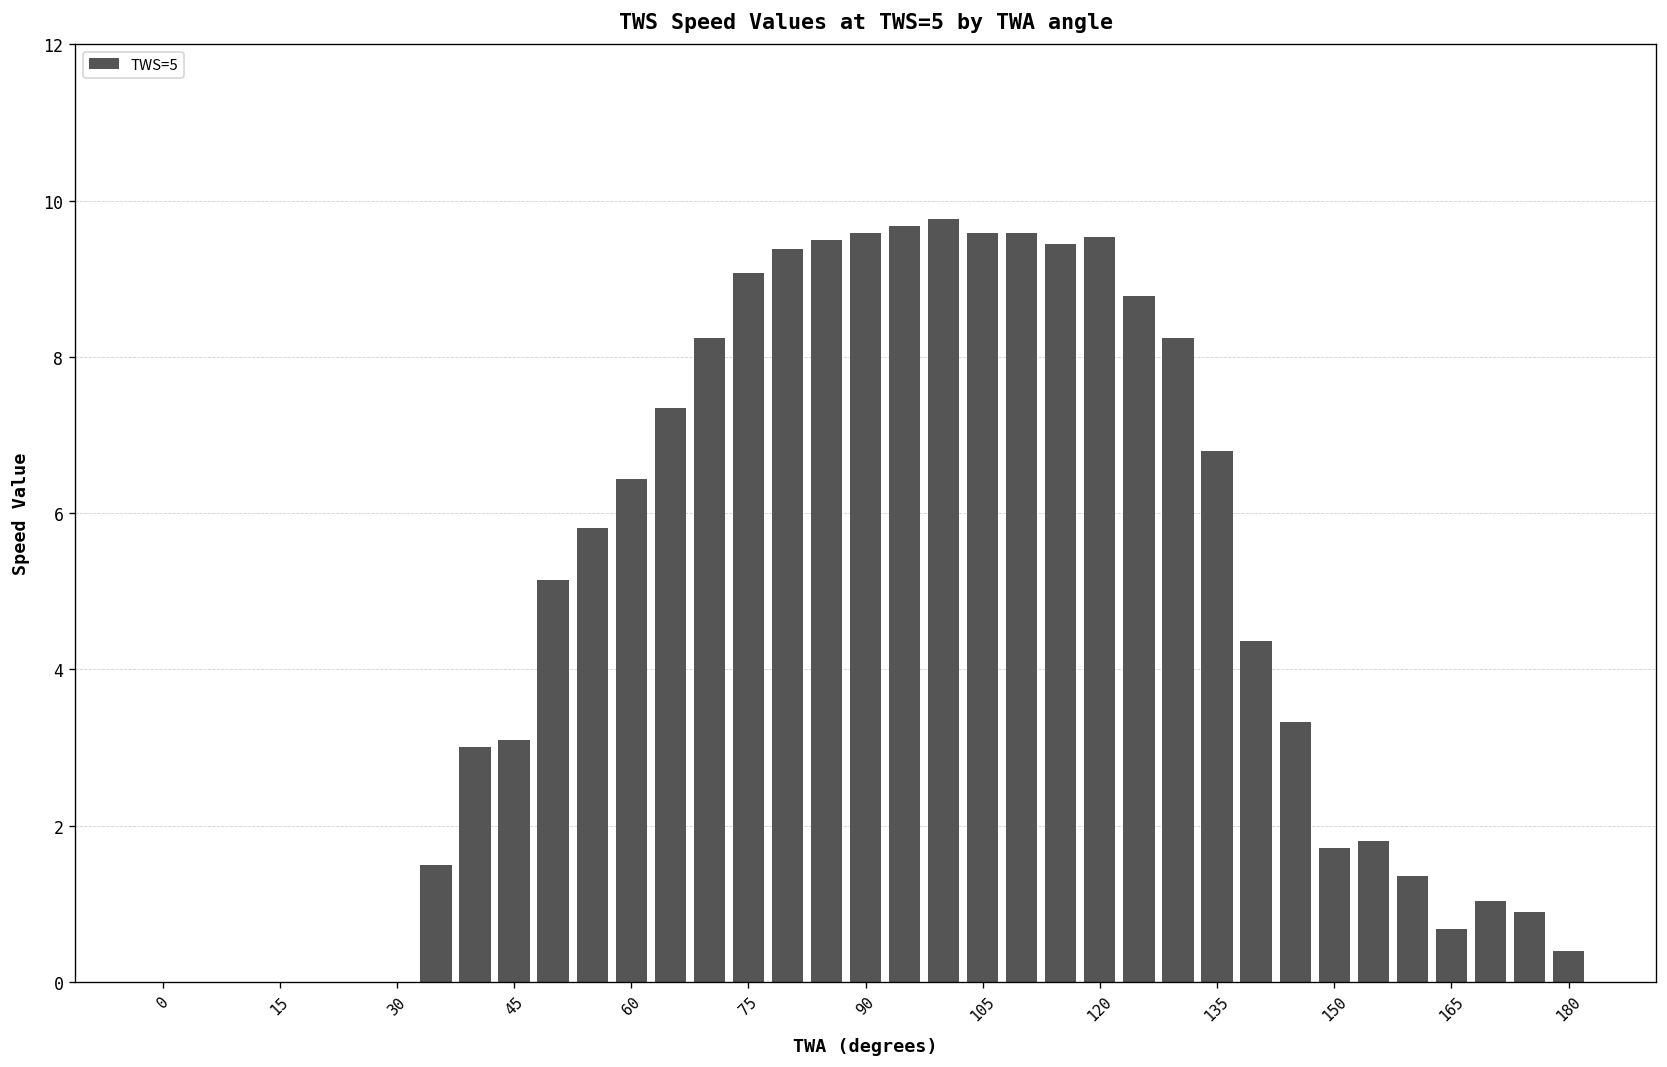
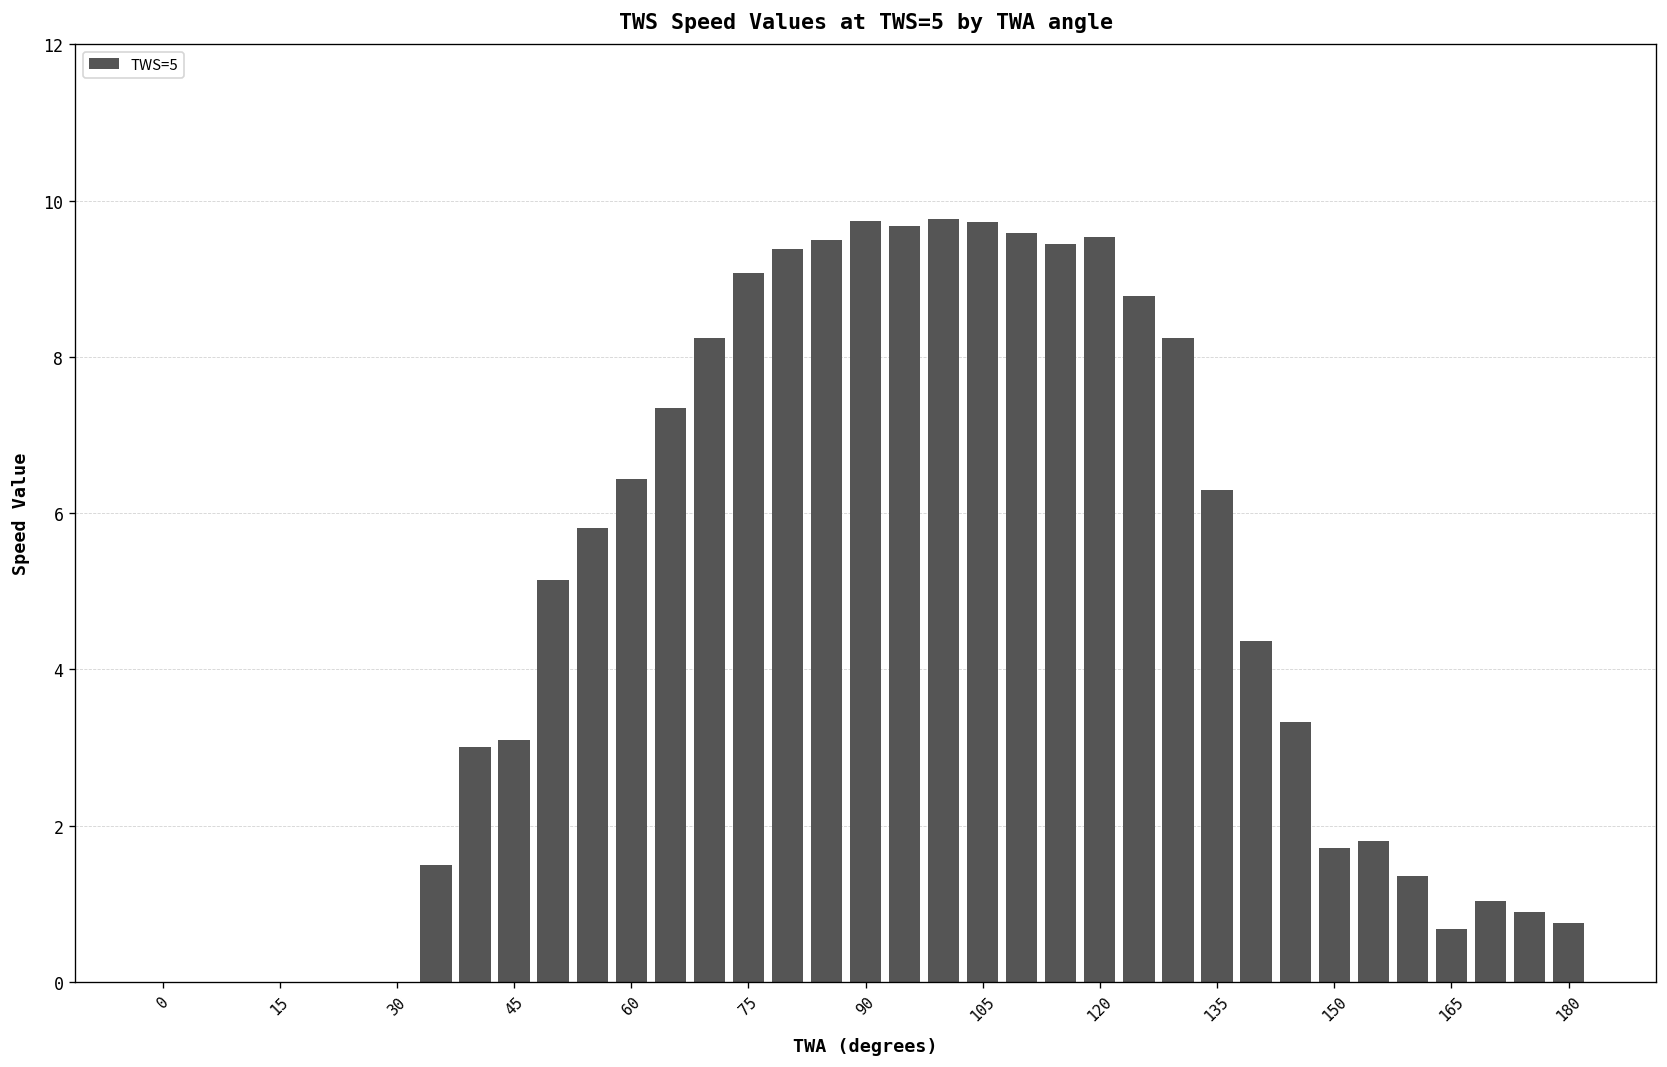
90: 9.6 -> 9.7
105: 9.6 -> 9.7
135: 6.8 -> 6.3
180: 0.4 -> 0.8
